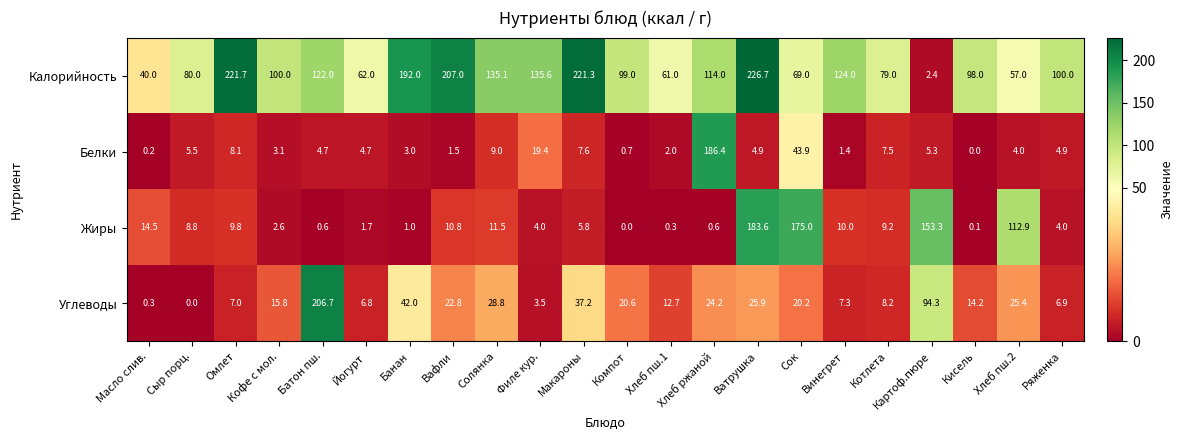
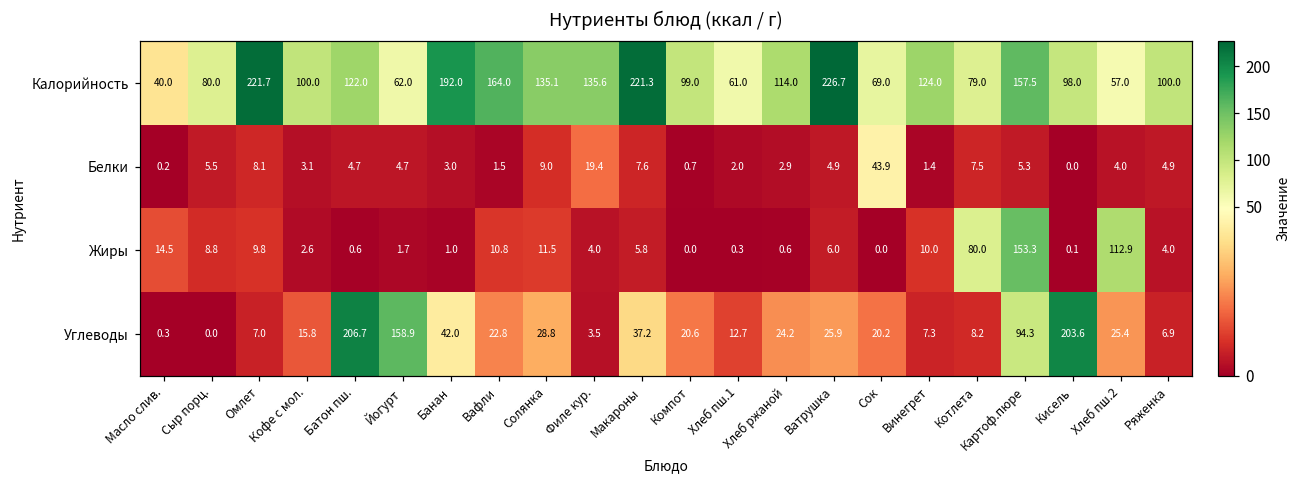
Калорийность, Вафли: 207.0 -> 164.0
Калорийность, Картоф.пюре: 2.4 -> 157.5
Белки, Хлеб ржаной: 186.4 -> 2.9
Жиры, Ватрушка: 183.6 -> 6.0
Жиры, Сок: 175.0 -> 0.0
Жиры, Котлета: 9.2 -> 80.0
Углеводы, Йогурт: 6.8 -> 158.9
Углеводы, Кисель: 14.2 -> 203.6
